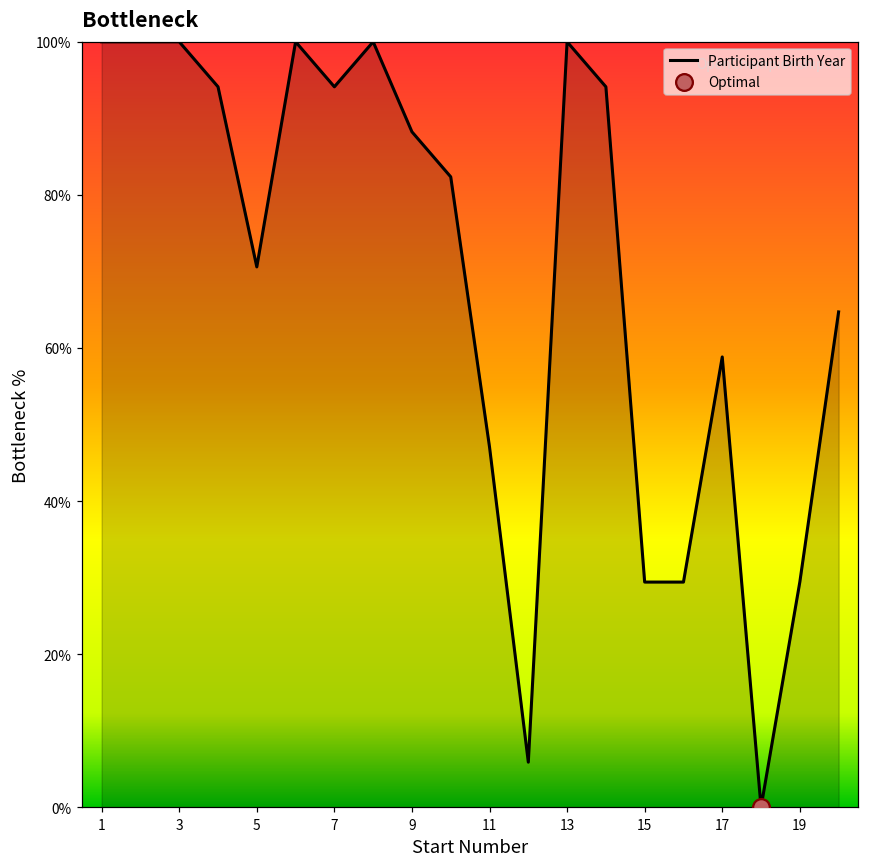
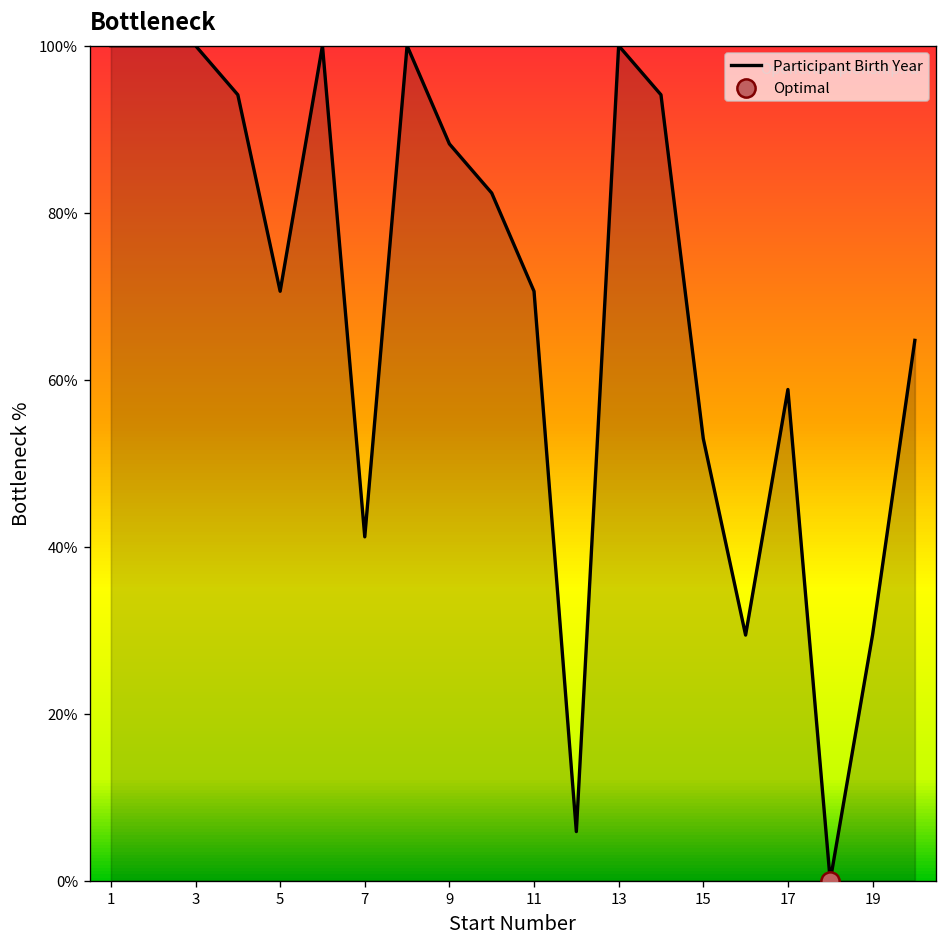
Participant Birth Year, 7: 94% -> 41%
Participant Birth Year, 11: 47% -> 71%
Participant Birth Year, 15: 29% -> 53%
